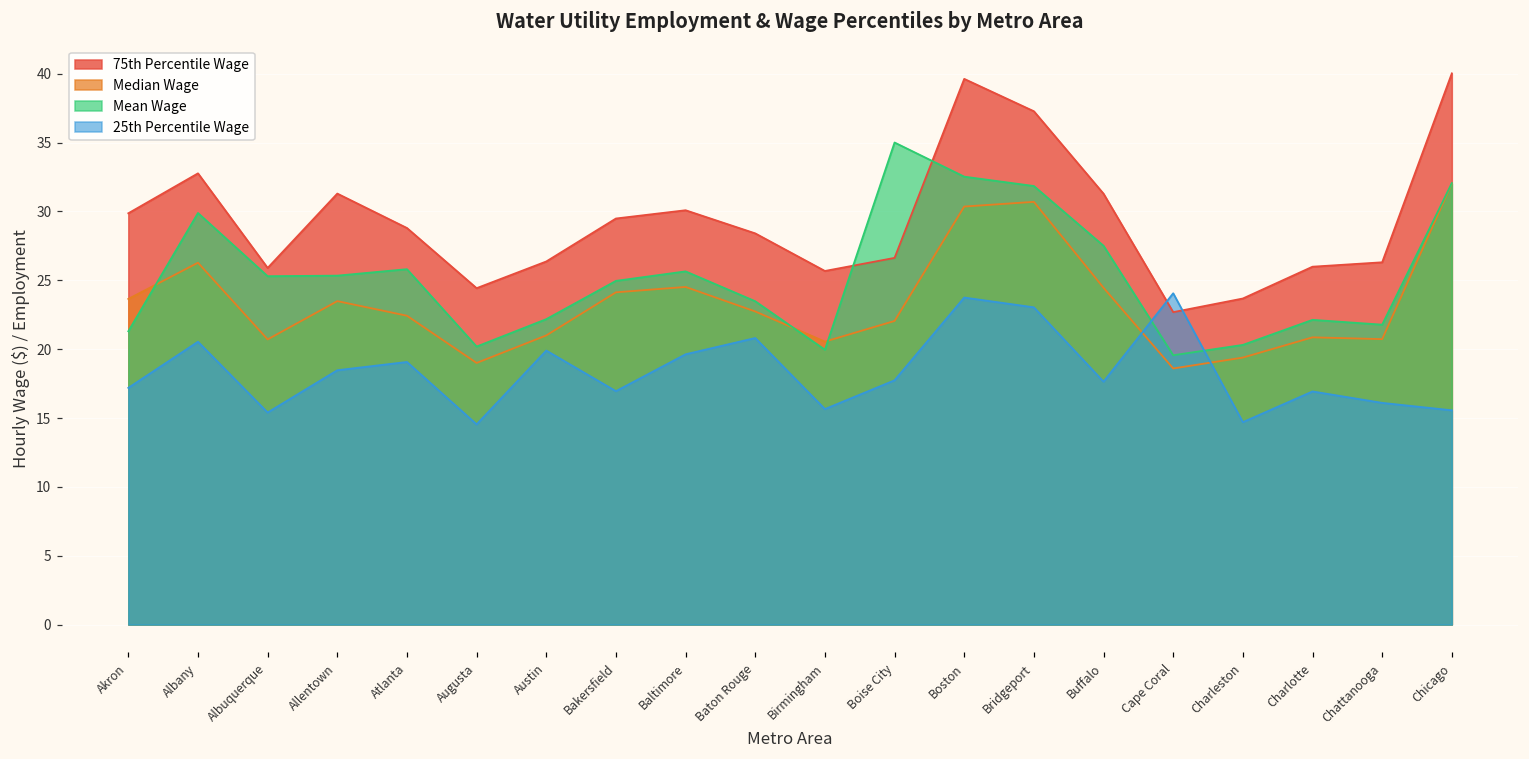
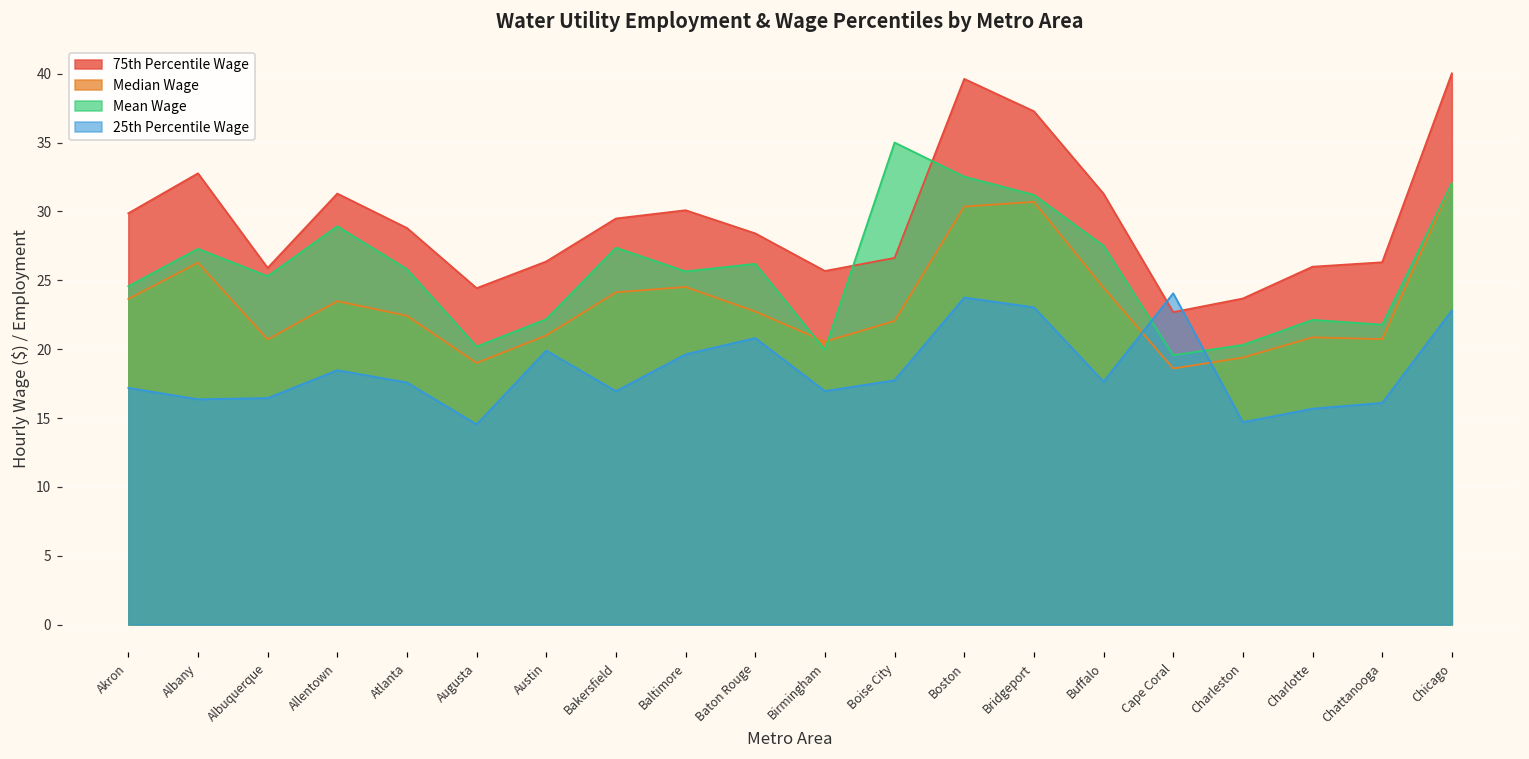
Mean Wage, Akron: 21.3 -> 24.6
Mean Wage, Albany: 29.9 -> 27.3
25th Percentile Wage, Albany: 20.5 -> 16.4
25th Percentile Wage, Albuquerque: 15.4 -> 16.5
Mean Wage, Allentown: 25.3 -> 28.9
25th Percentile Wage, Atlanta: 19.1 -> 17.6
Mean Wage, Bakersfield: 25.0 -> 27.4
Mean Wage, Baton Rouge: 23.5 -> 26.2
25th Percentile Wage, Birmingham: 15.7 -> 17.0
Mean Wage, Bridgeport: 31.9 -> 31.2
25th Percentile Wage, Charlotte: 16.9 -> 15.7
25th Percentile Wage, Chicago: 15.6 -> 22.8
